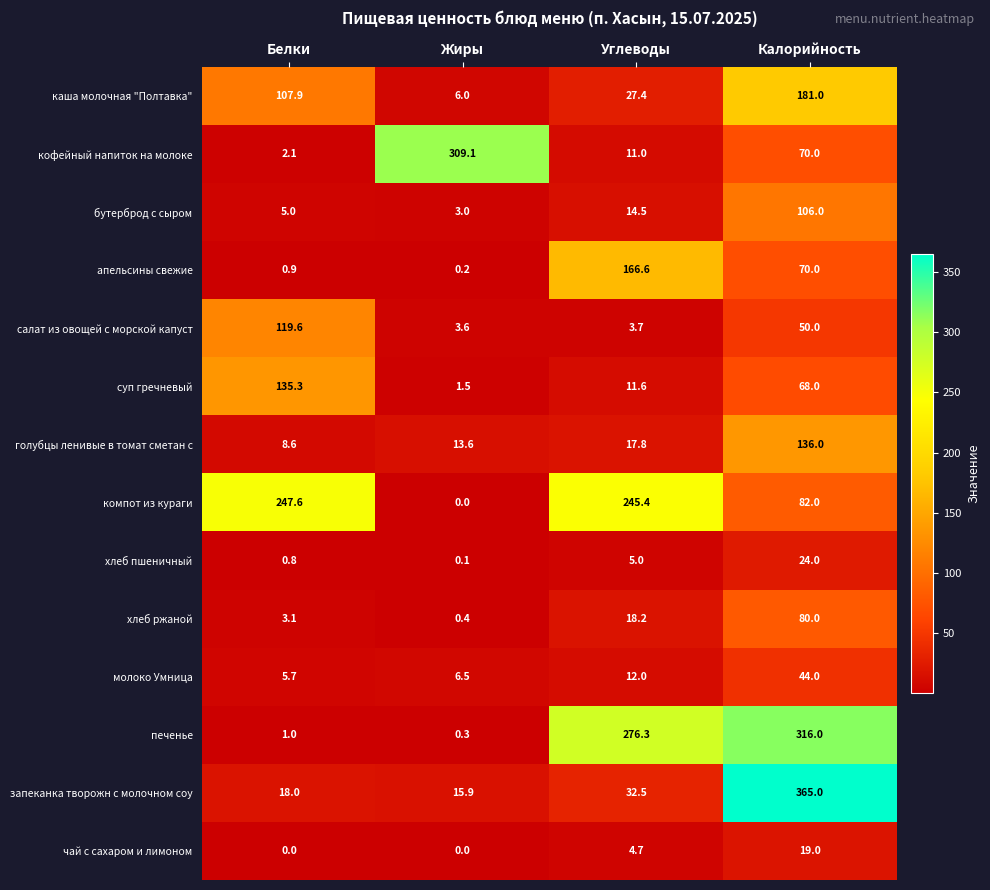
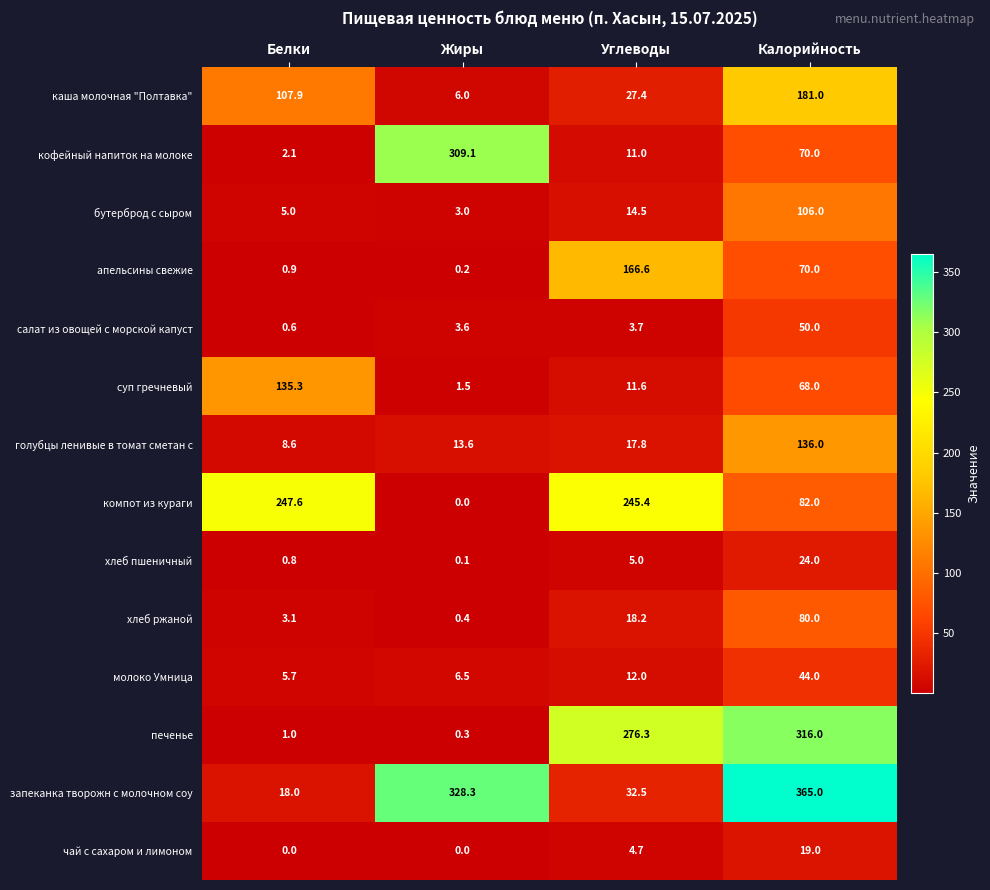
салат из овощей с морской капуст, Белки: 119.6 -> 0.6
запеканка творожн с молочном соу, Жиры: 15.9 -> 328.3
